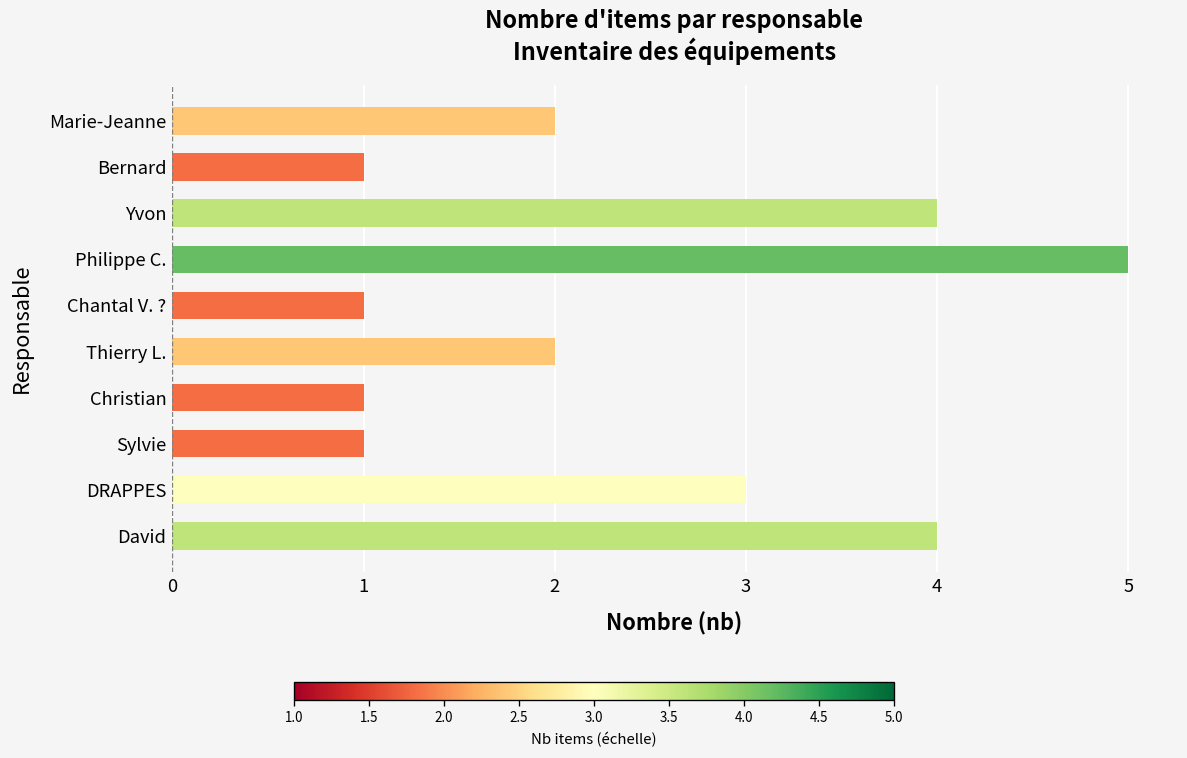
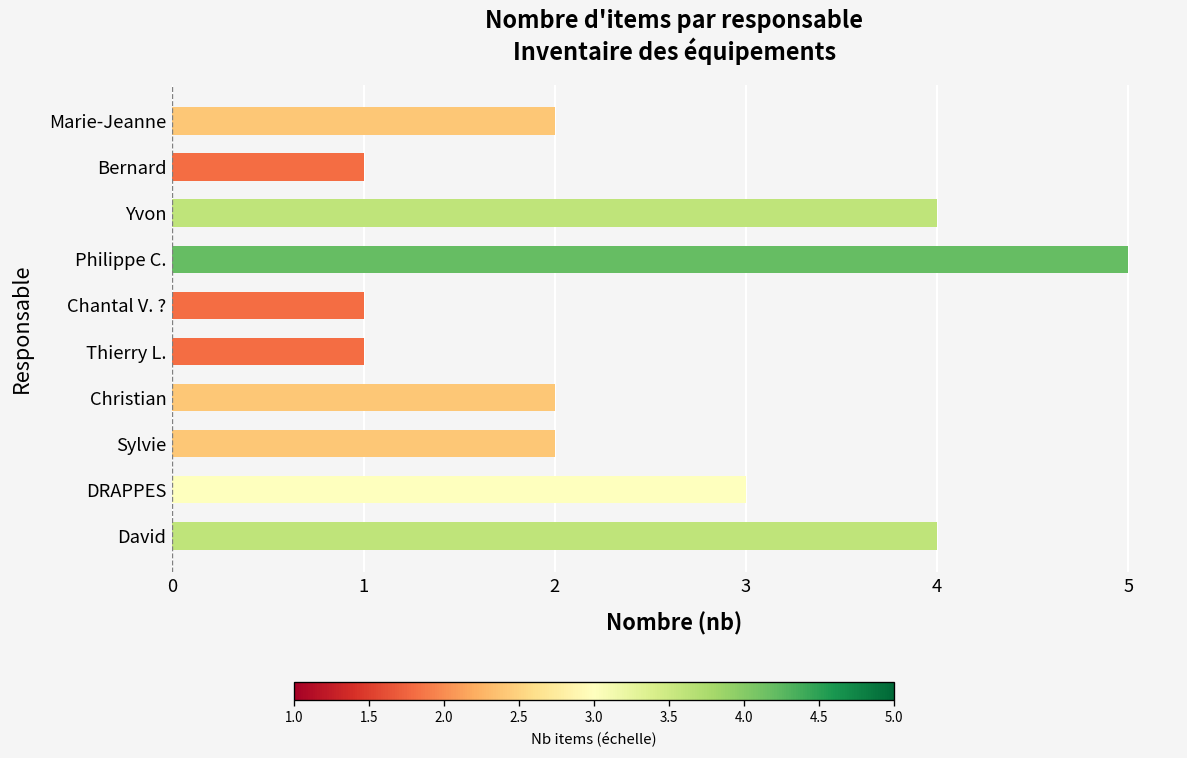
Thierry L.: 2 -> 1
Christian: 1 -> 2
Sylvie: 1 -> 2
